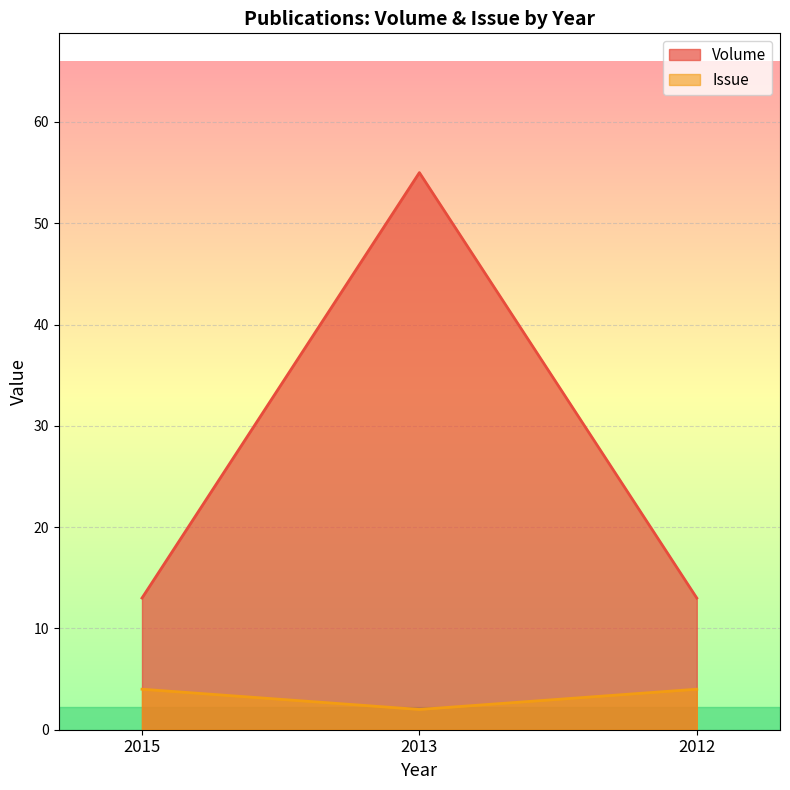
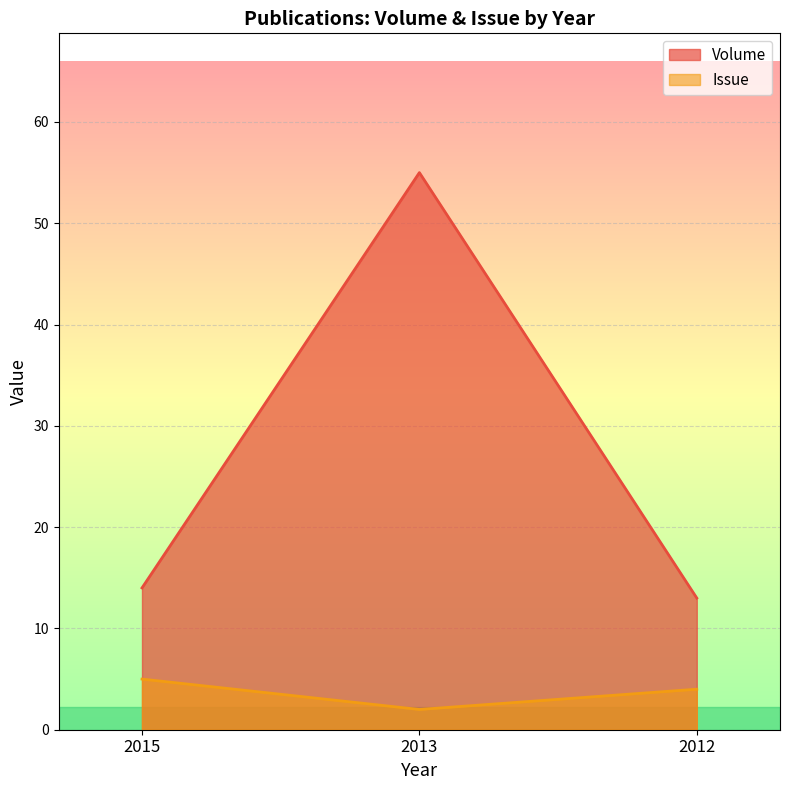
Volume, 2015: 13 -> 14
Issue, 2015: 4 -> 5
